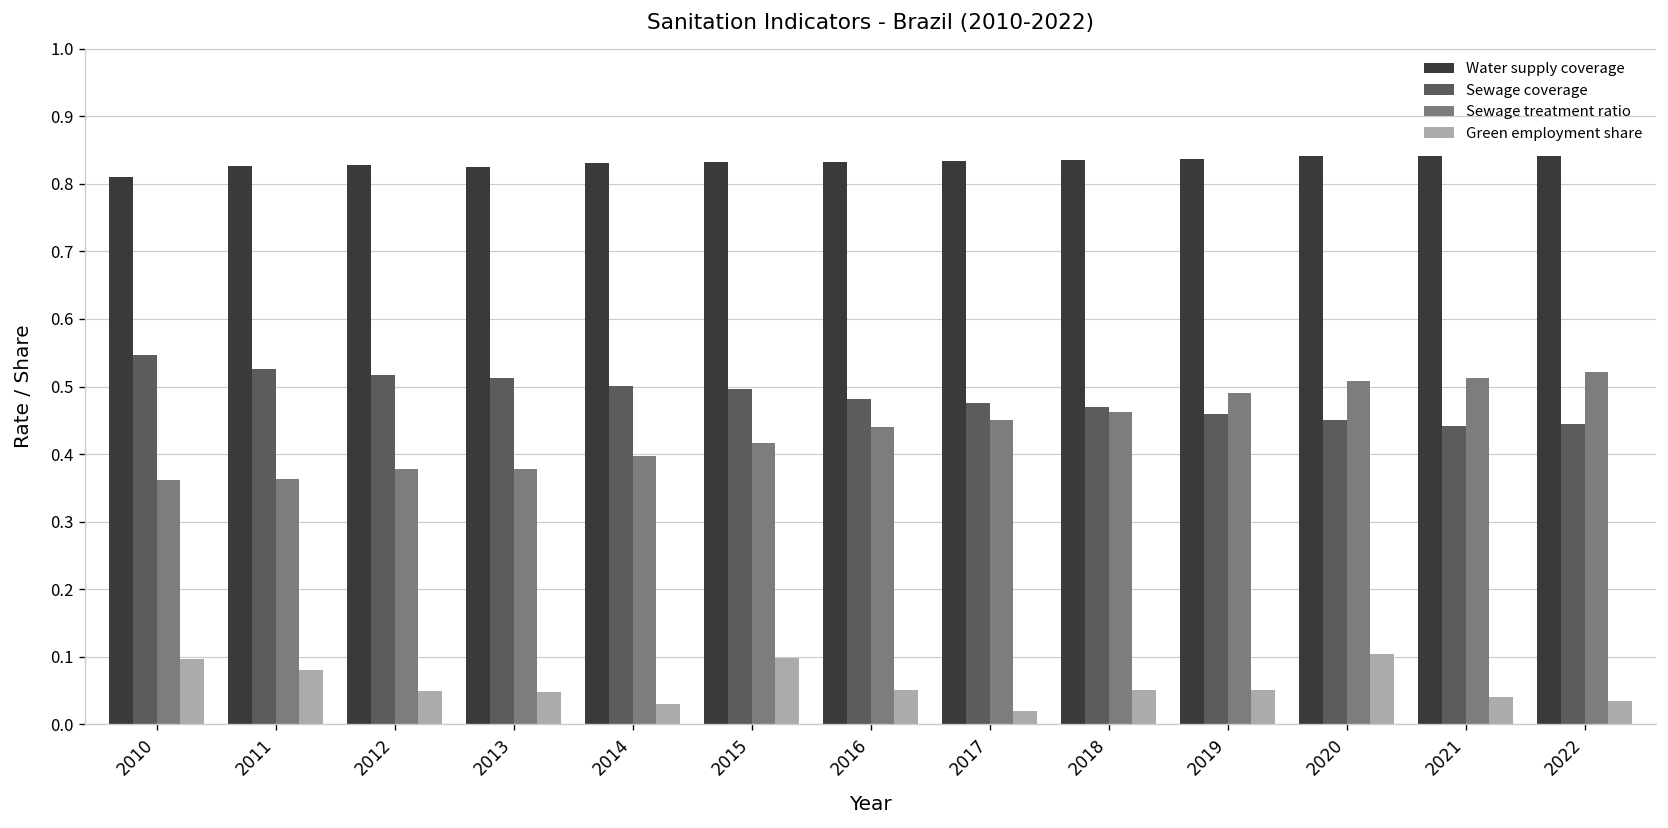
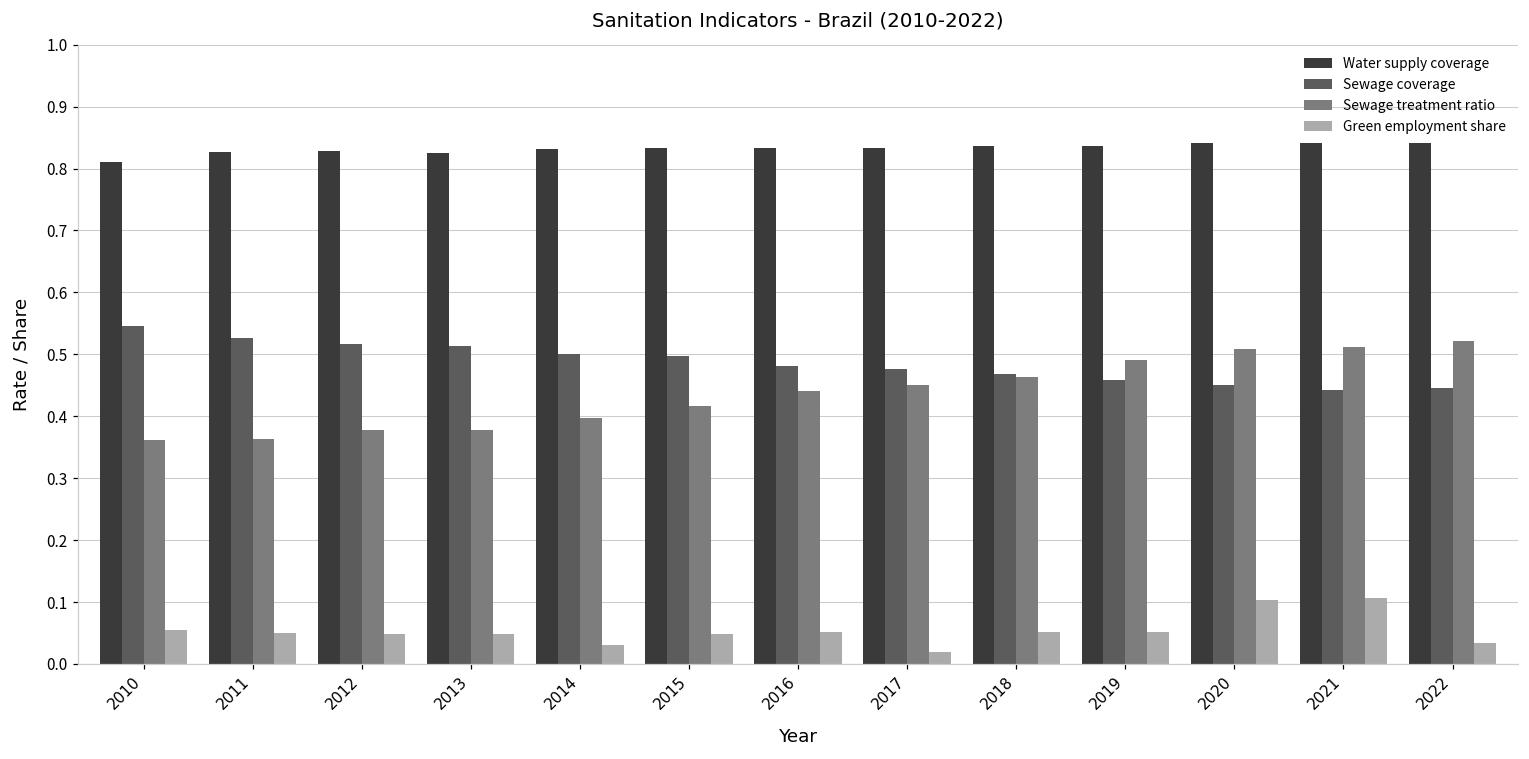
Green employment share, 2010: 0.10 -> 0.06
Green employment share, 2011: 0.08 -> 0.05
Green employment share, 2015: 0.10 -> 0.05
Green employment share, 2021: 0.04 -> 0.11
